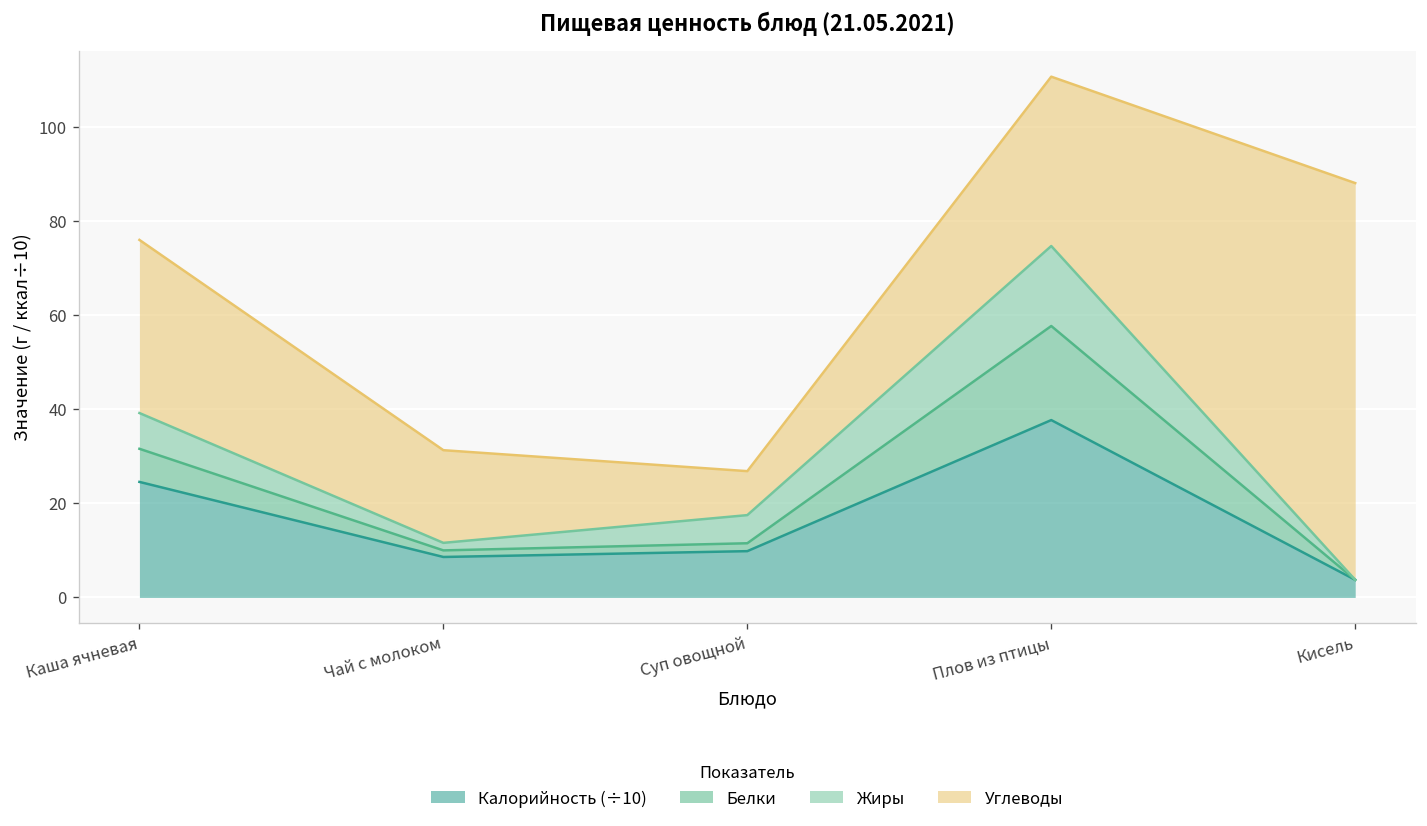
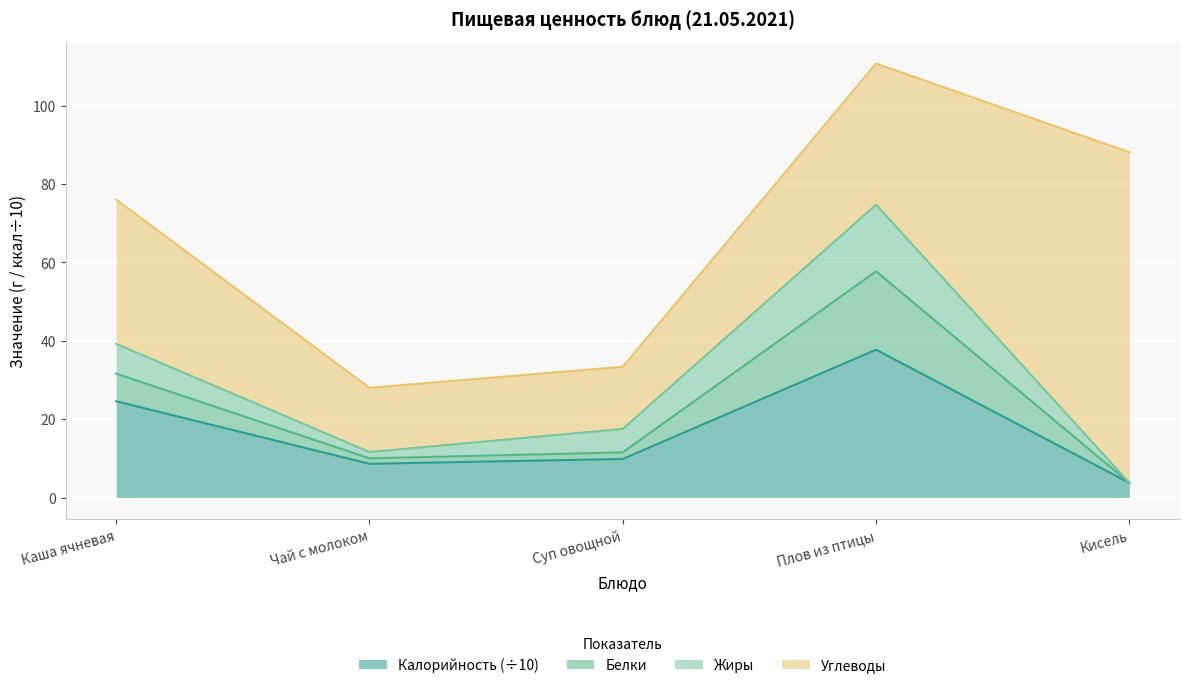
Углеводы, Чай с молоком: 20 -> 16
Углеводы, Суп овощной: 9 -> 16
